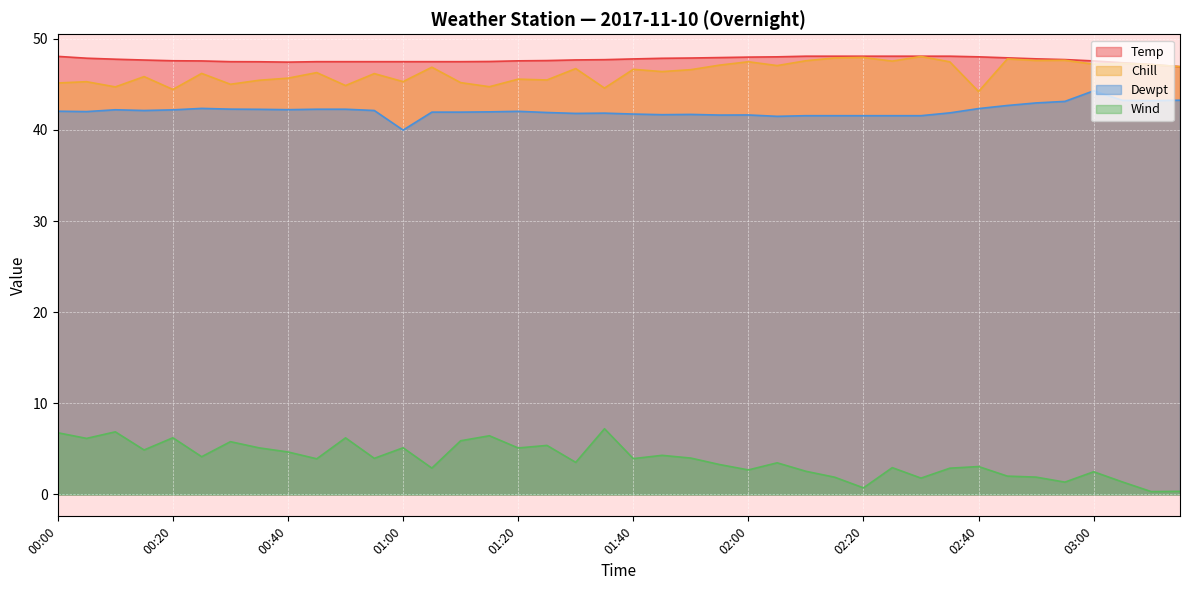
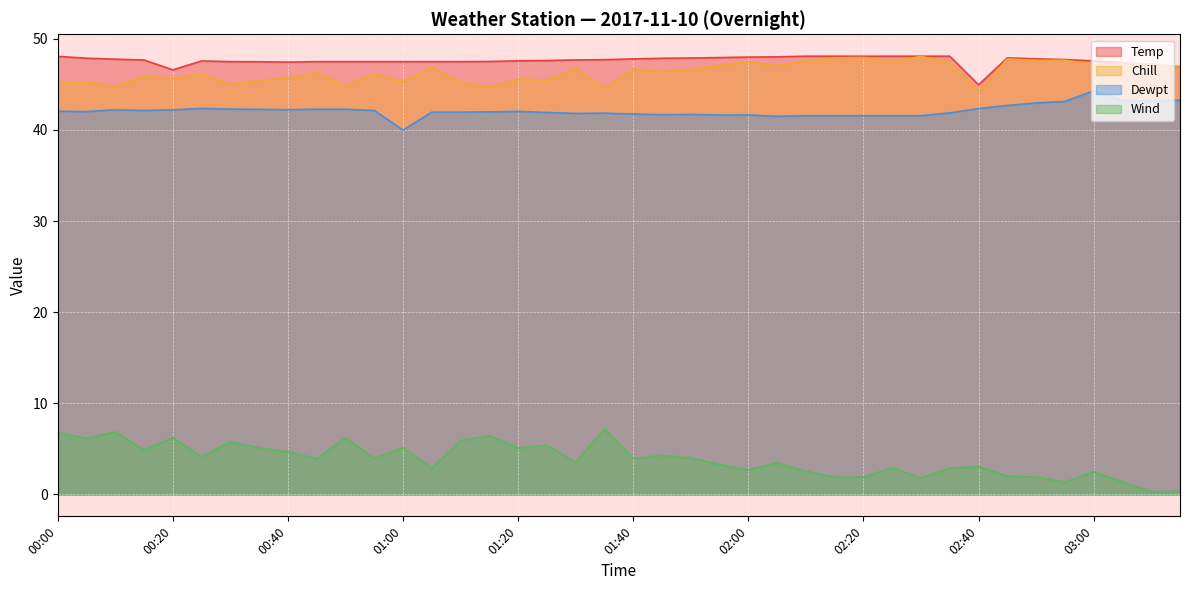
Temp, 00:20: 48 -> 47
Chill, 00:20: 44 -> 46
Wind, 02:20: 1 -> 2
Temp, 02:40: 48 -> 45
